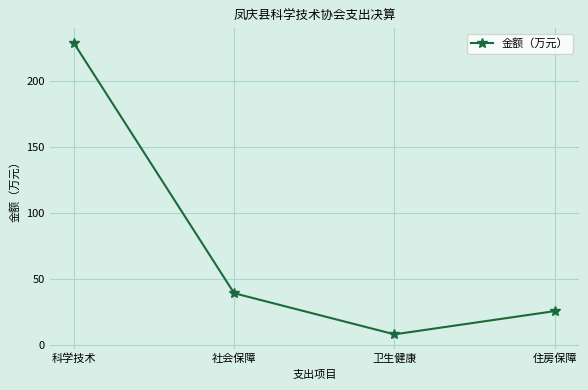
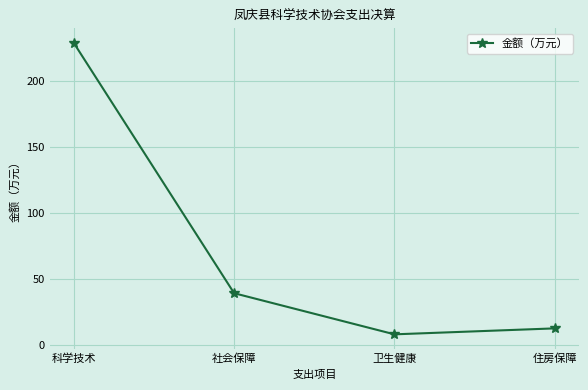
住房保障: 26 -> 13
